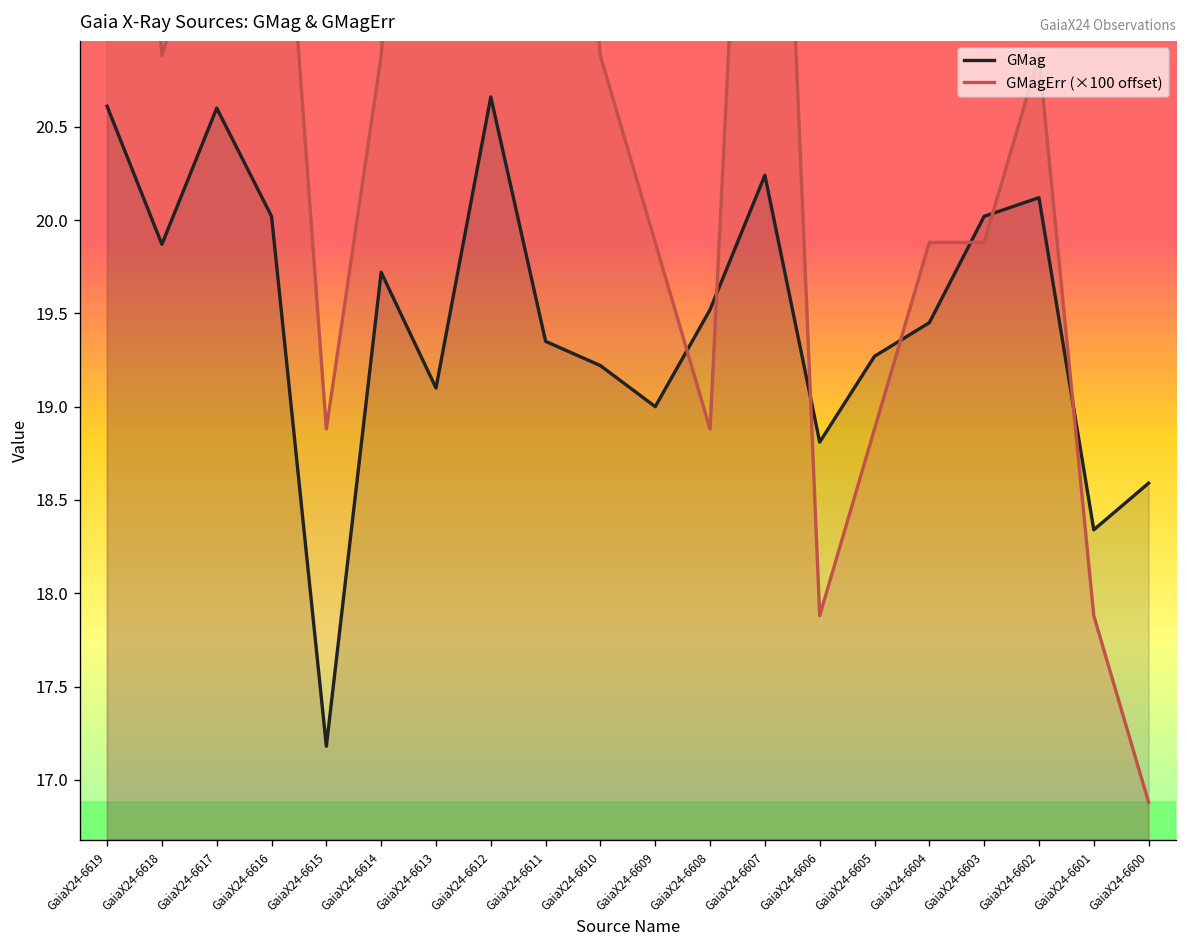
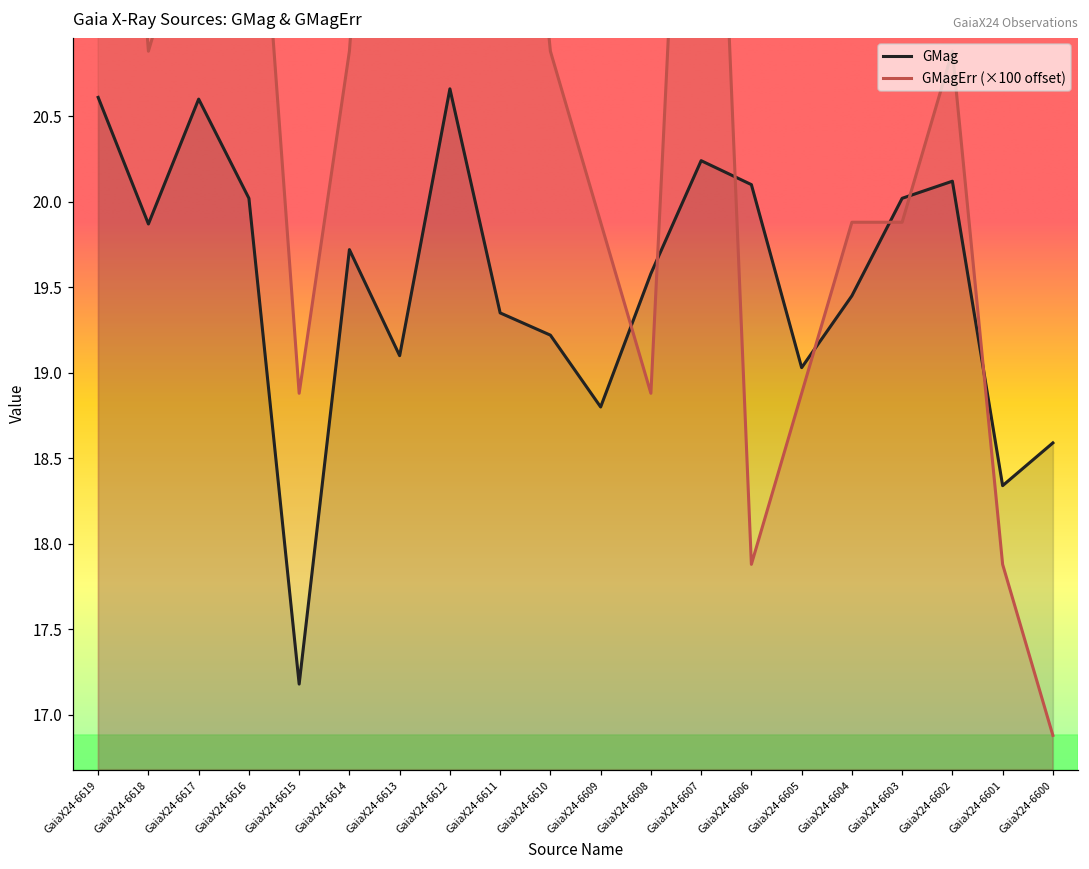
GMag, GaiaX24-6609: 19.0 -> 18.8
GMag, GaiaX24-6608: 19.52 -> 19.58
GMag, GaiaX24-6606: 18.81 -> 20.10
GMag, GaiaX24-6605: 19.27 -> 19.03
